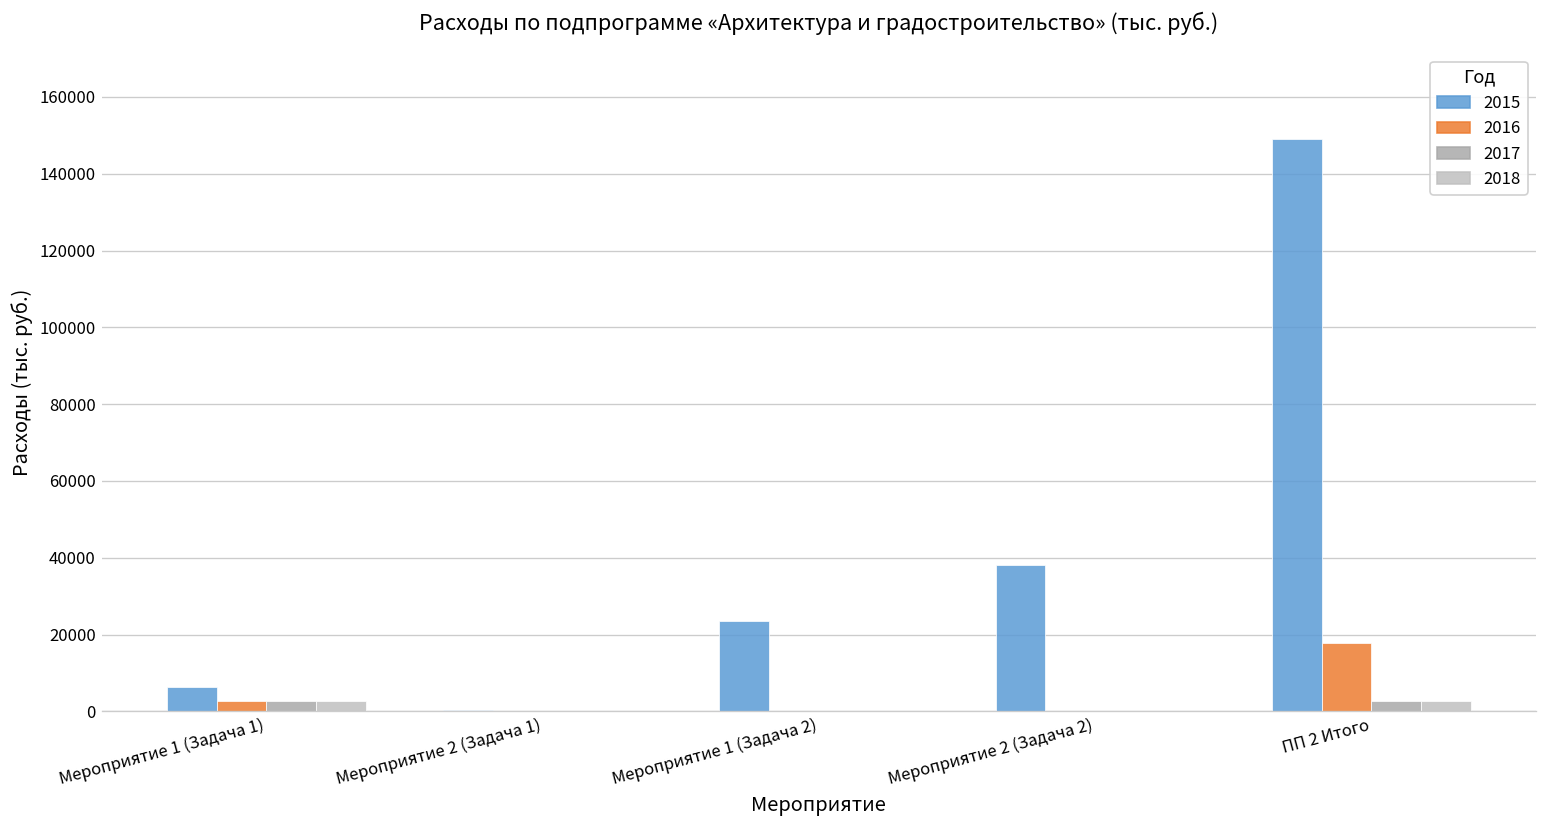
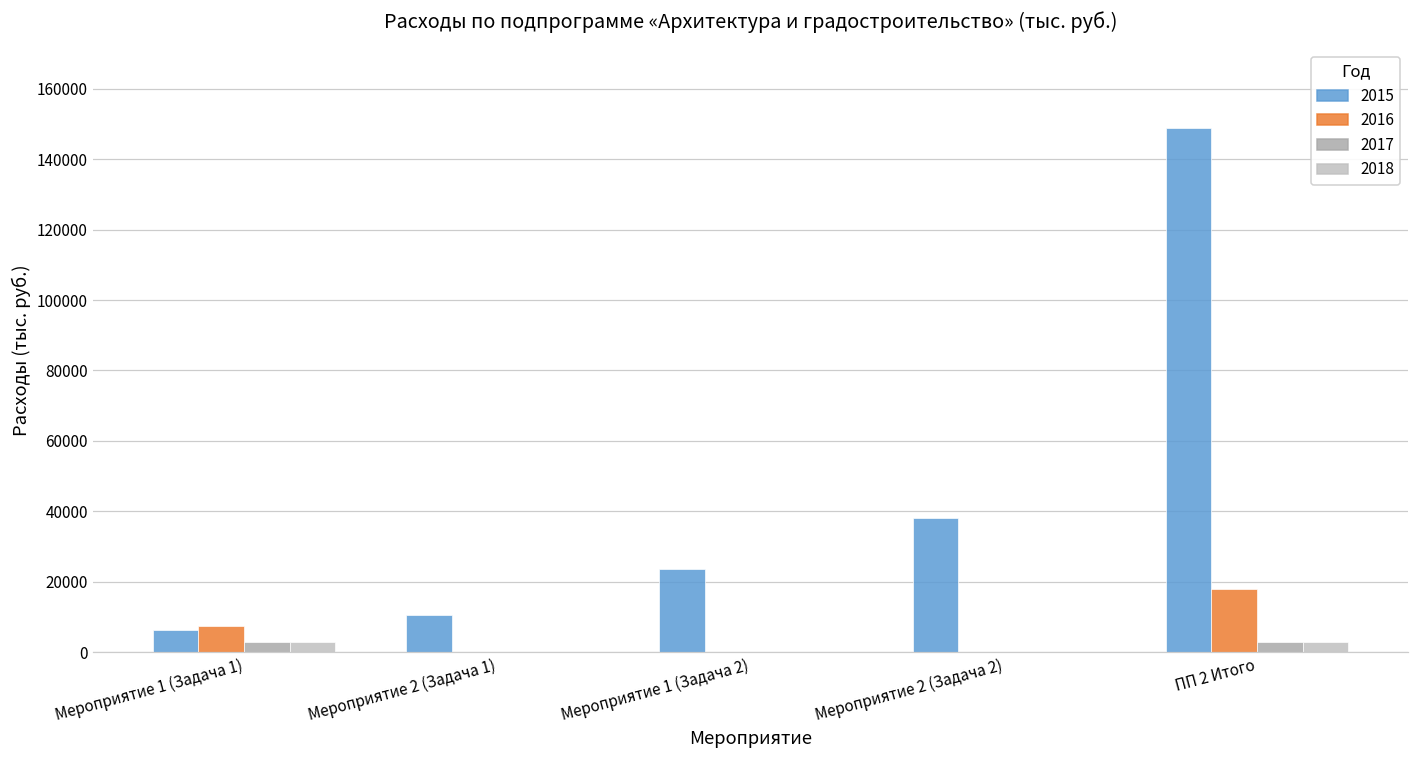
2016, Мероприятие 1 (Задача 1): 3000 -> 7000
2015, Мероприятие 2 (Задача 1): 0 -> 10000
